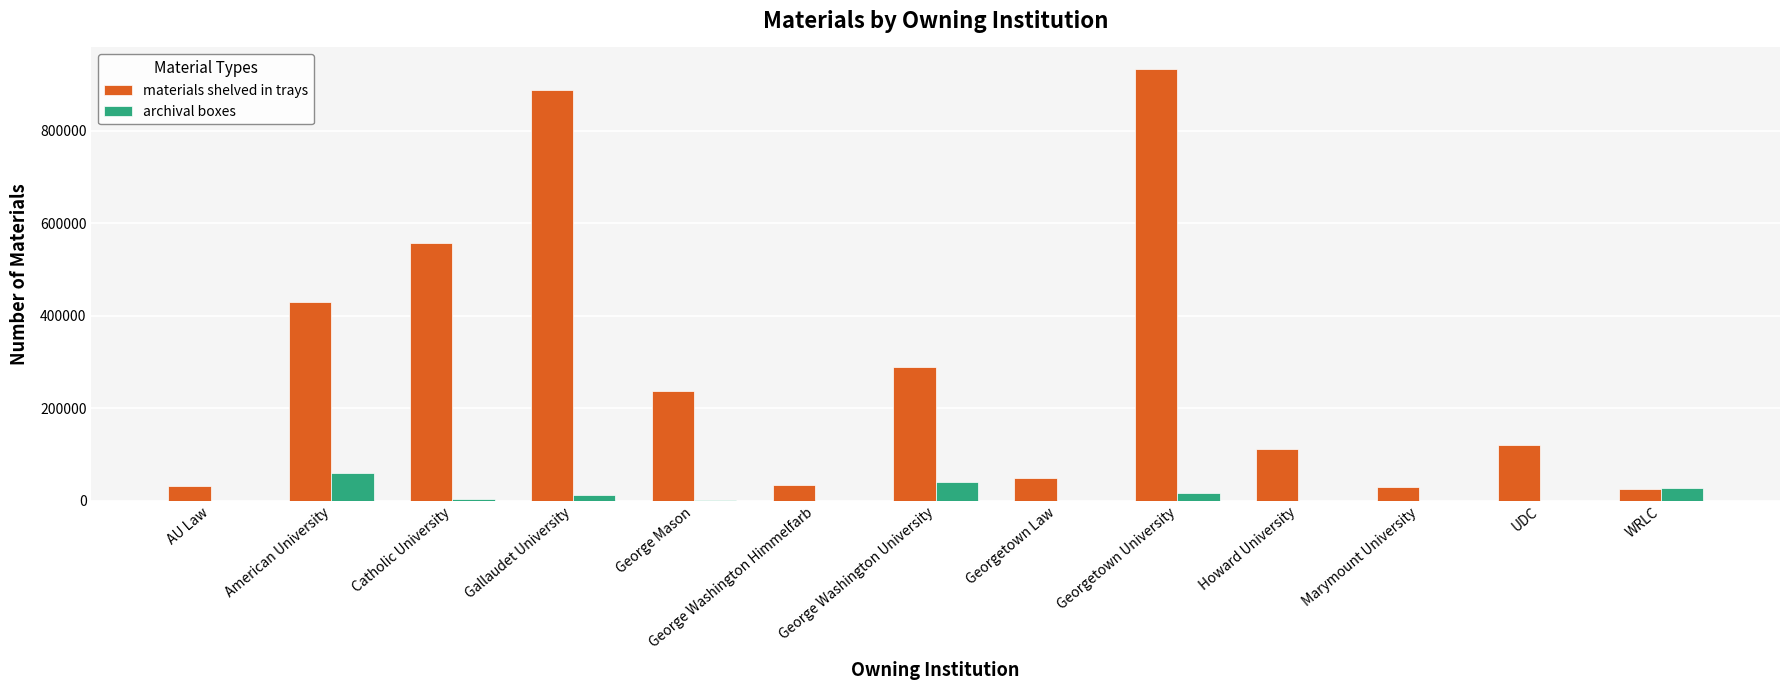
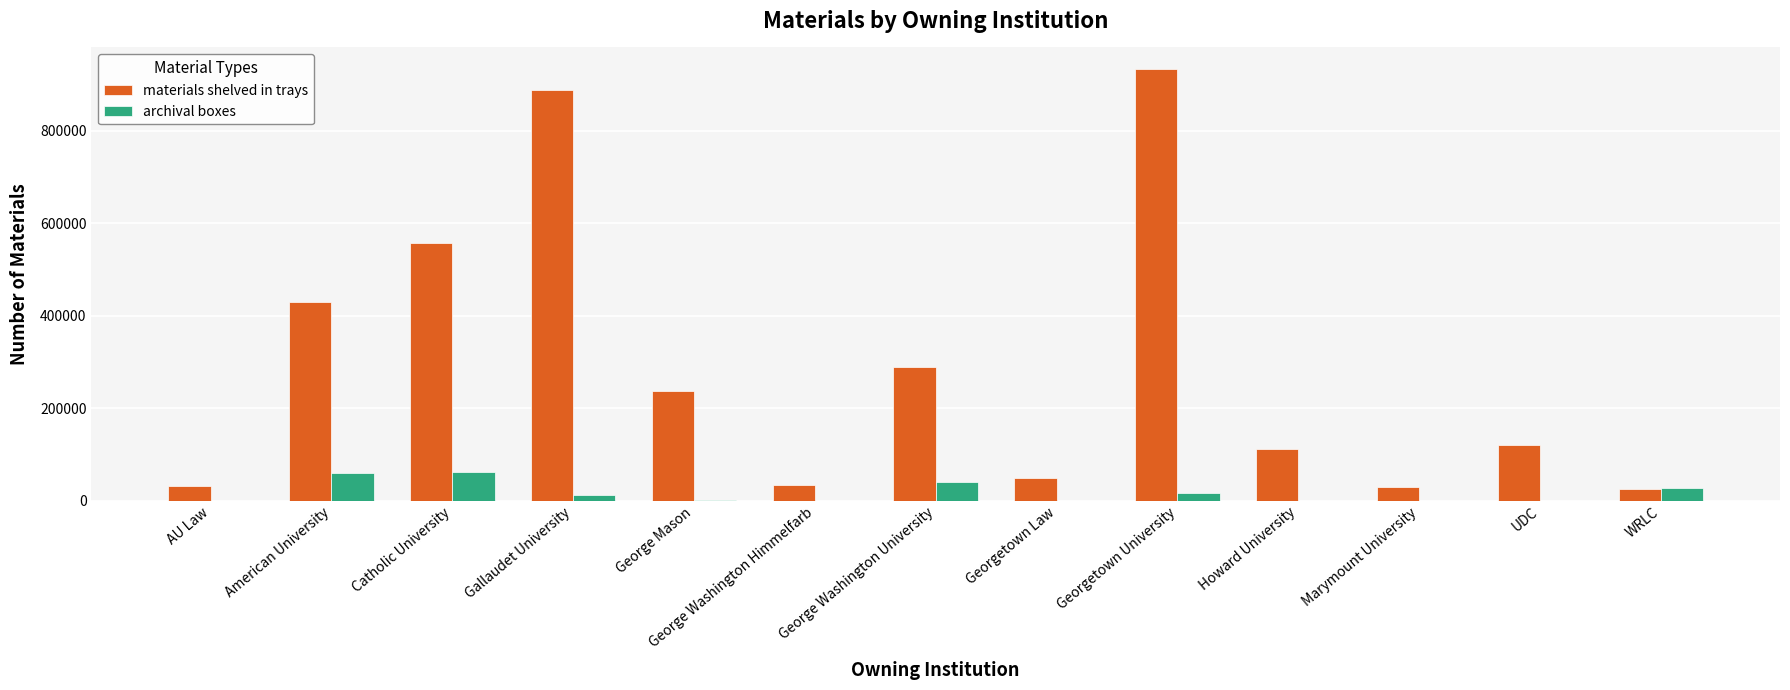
archival boxes, Catholic University: 0 -> 60000
